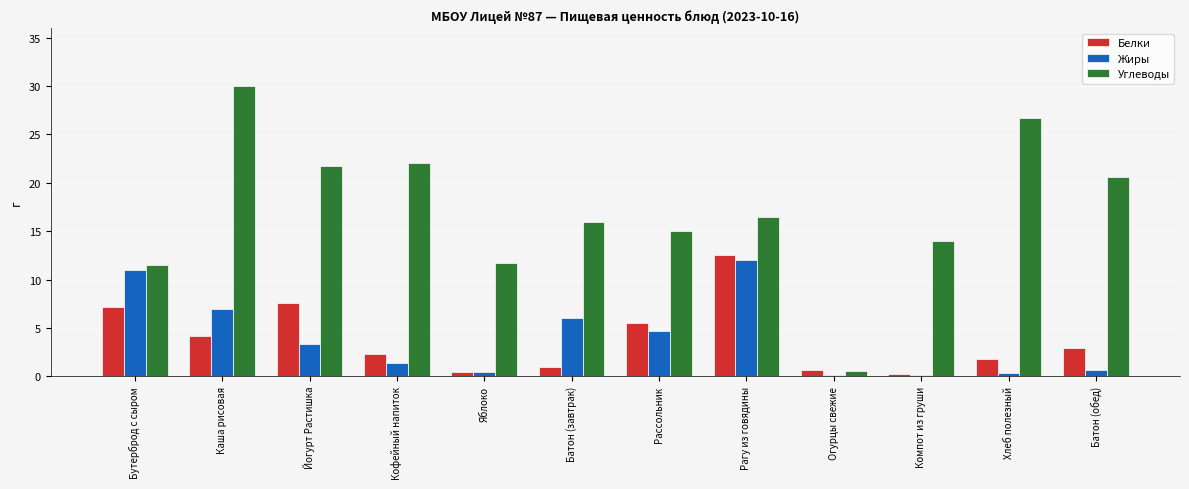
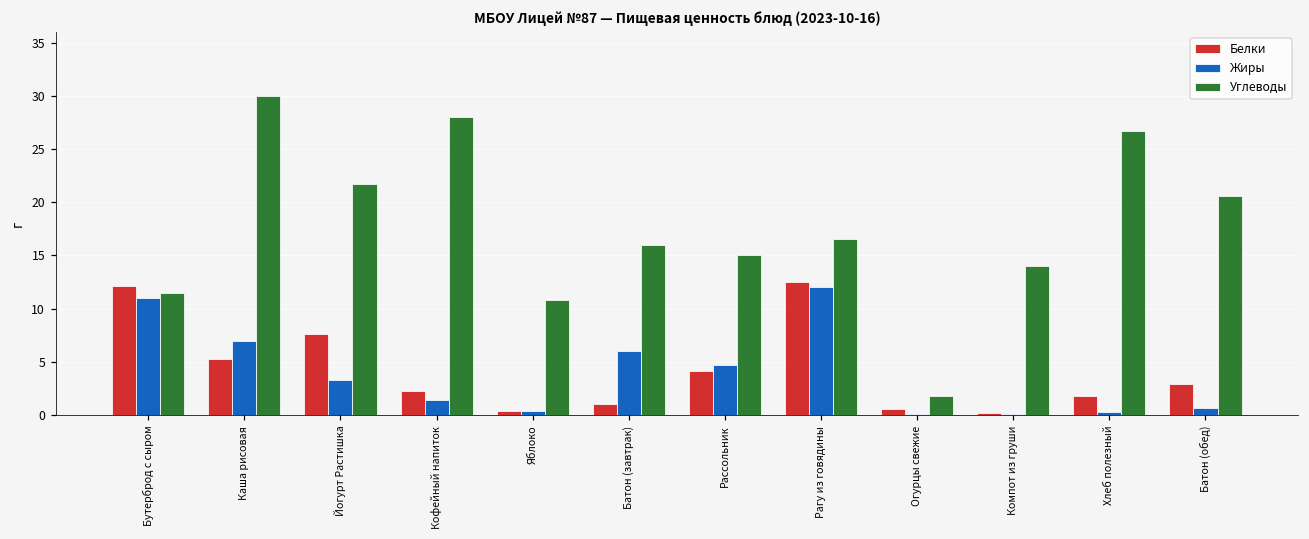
Белки, Бутерброд с сыром: 7 -> 12
Белки, Каша рисовая: 4 -> 5
Углеводы, Кофейный напиток: 22 -> 28
Углеводы, Яблоко: 12 -> 11
Белки, Рассольник: 6 -> 4
Углеводы, Огурцы свежие: 1 -> 2
